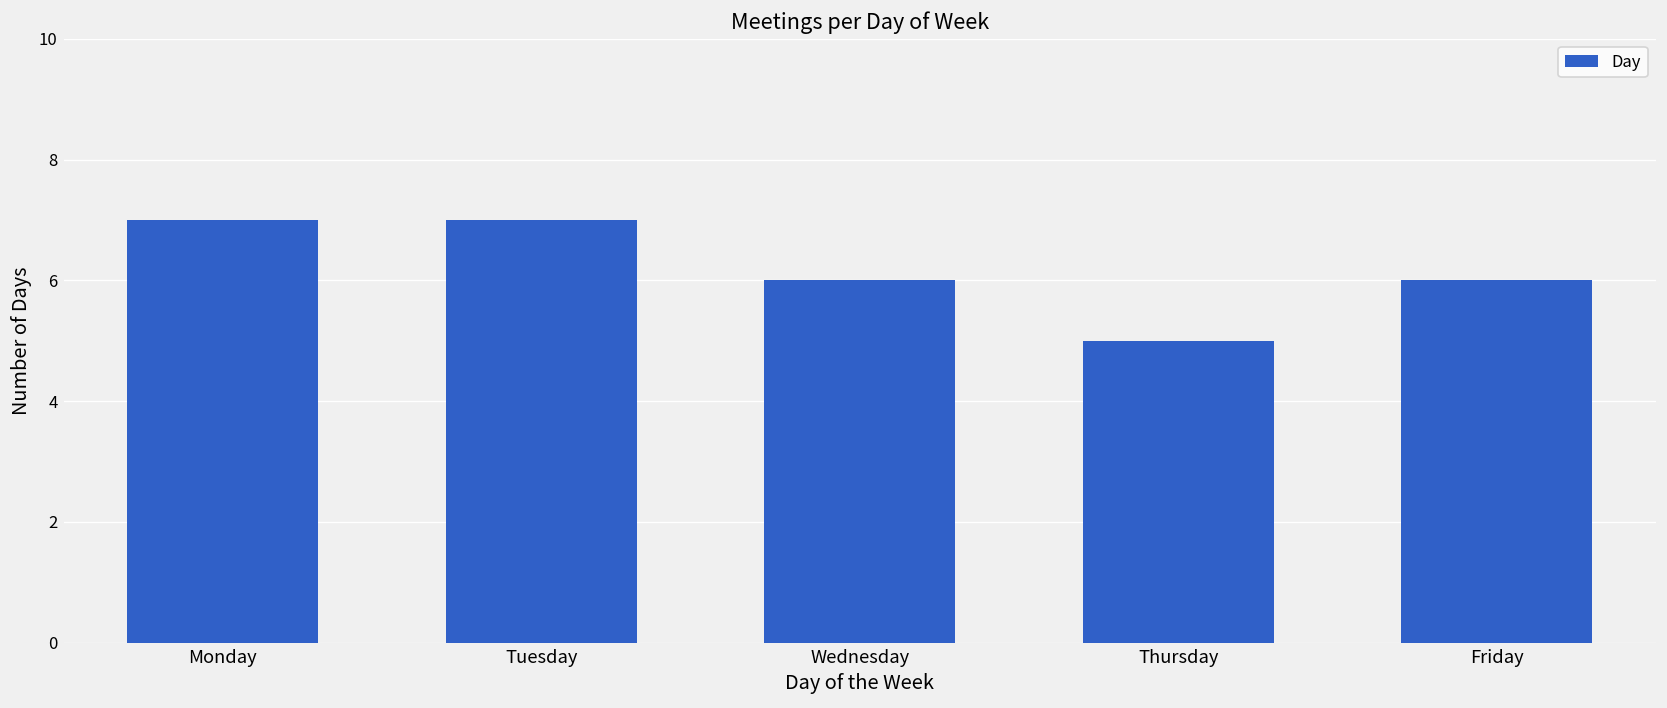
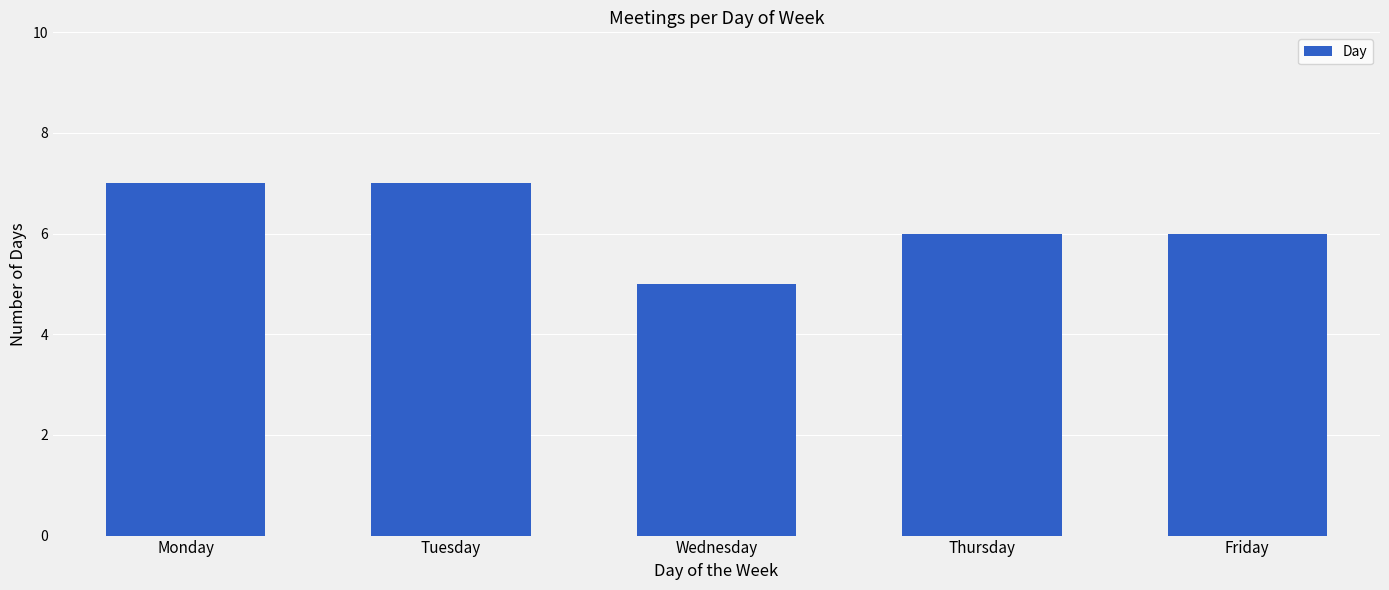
Wednesday: 6 -> 5
Thursday: 5 -> 6
